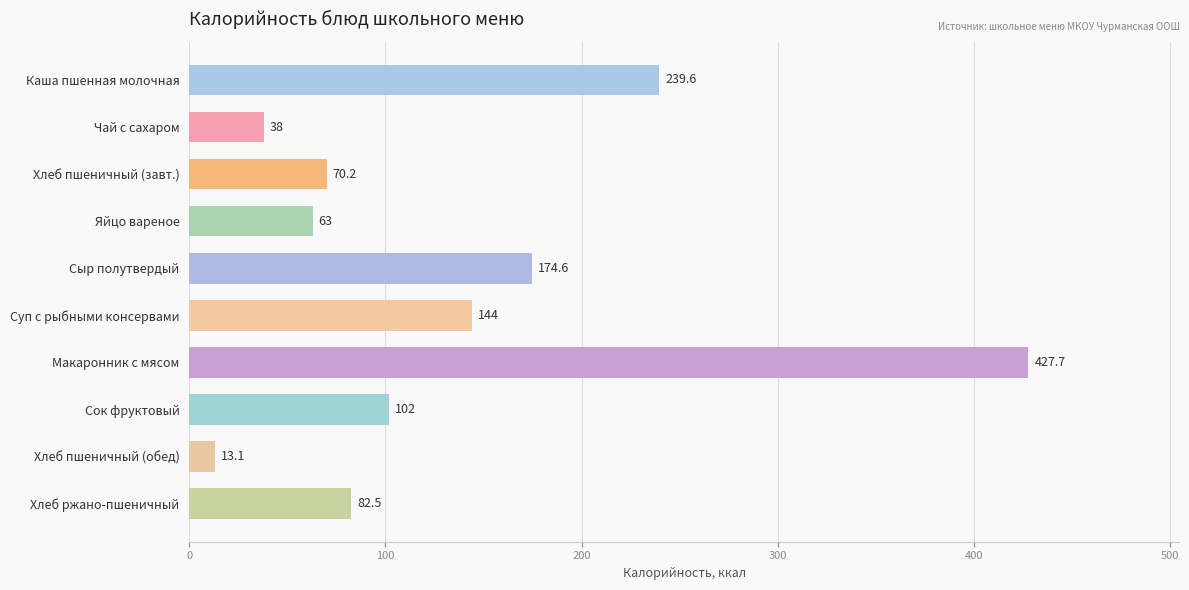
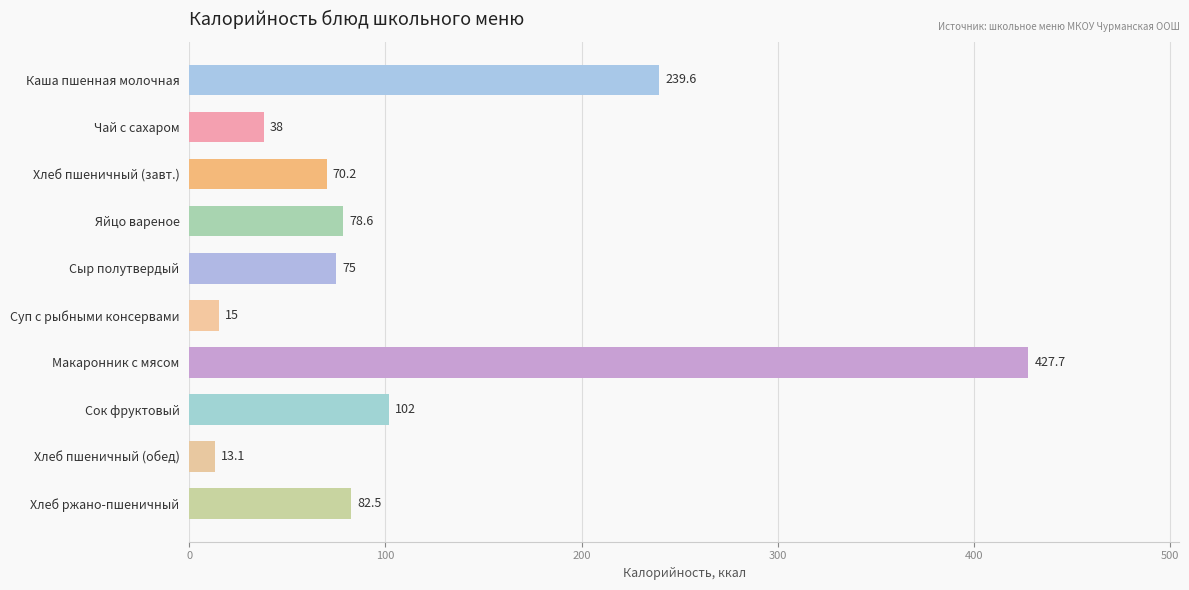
Яйцо вареное: 63 -> 78.6
Сыр полутвердый: 174.6 -> 75
Суп с рыбными консервами: 144 -> 15
